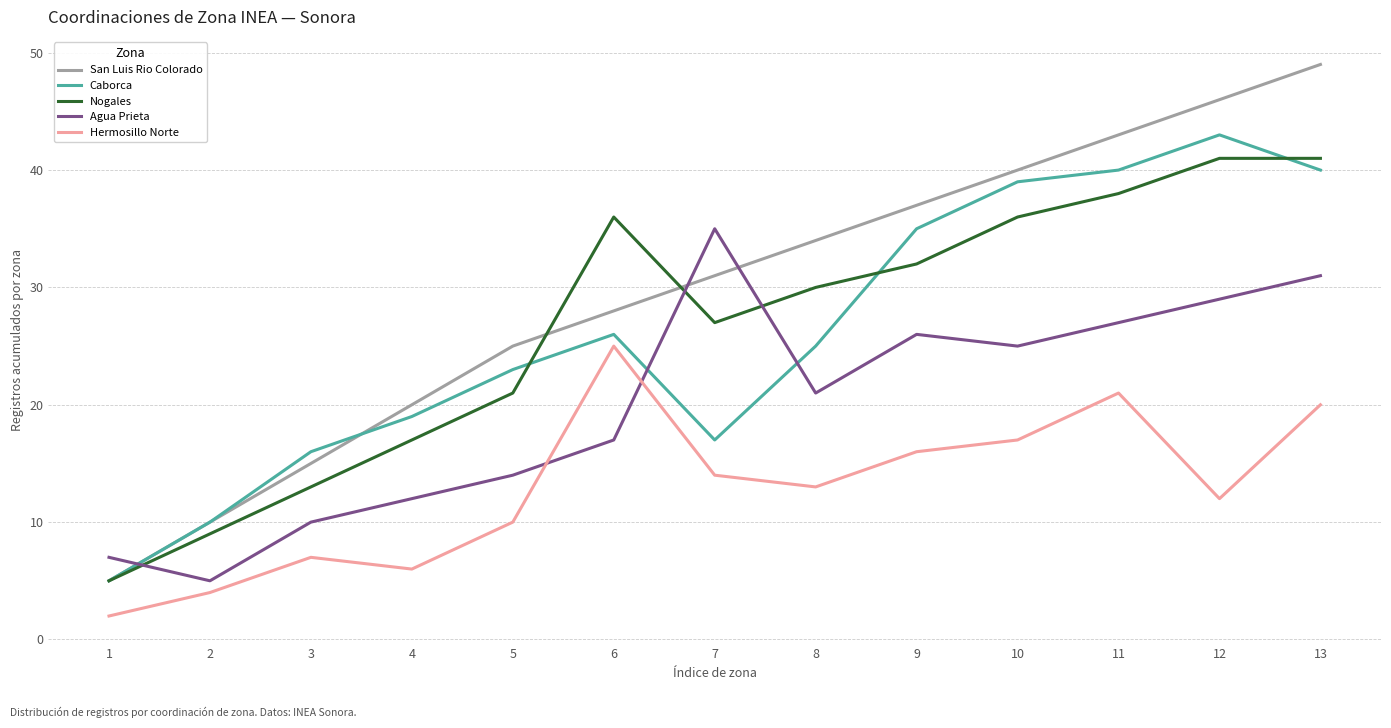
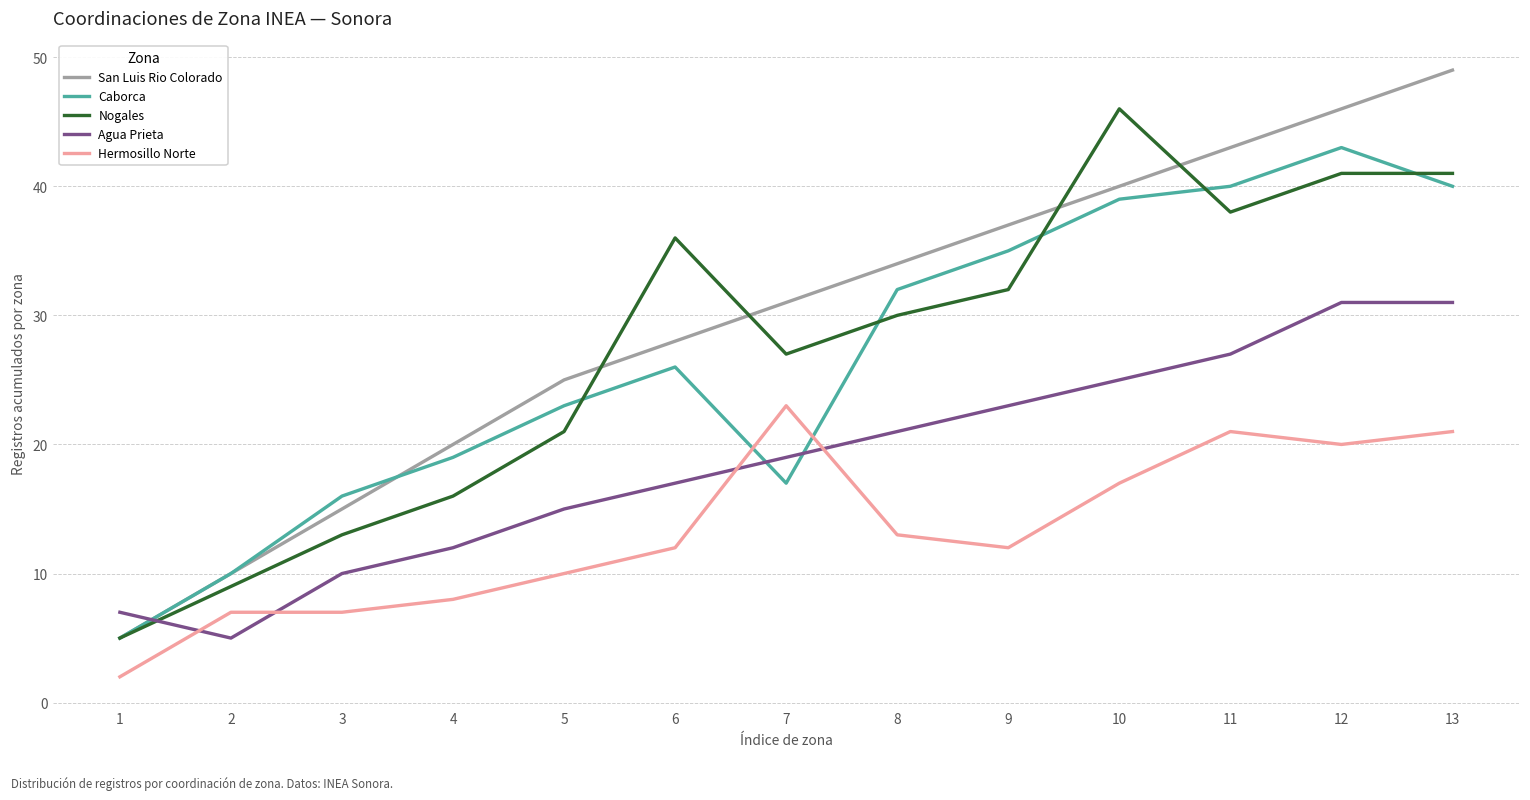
Hermosillo Norte, 2: 4 -> 7
Nogales, 4: 17 -> 16
Hermosillo Norte, 4: 6 -> 8
Agua Prieta, 5: 14 -> 15
Hermosillo Norte, 6: 25 -> 12
Agua Prieta, 7: 35 -> 19
Hermosillo Norte, 7: 14 -> 23
Caborca, 8: 25 -> 32
Agua Prieta, 9: 26 -> 23
Hermosillo Norte, 9: 16 -> 12
Nogales, 10: 36 -> 46
Agua Prieta, 12: 29 -> 31
Hermosillo Norte, 12: 12 -> 20
Hermosillo Norte, 13: 20 -> 21
